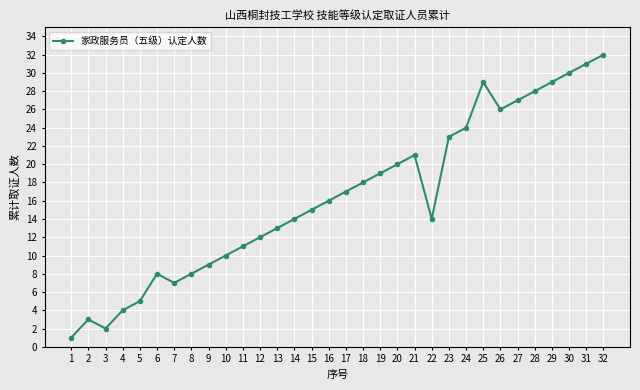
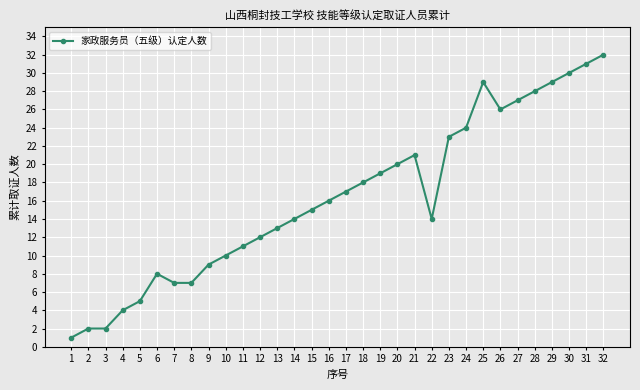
2: 3 -> 2
8: 8 -> 7
